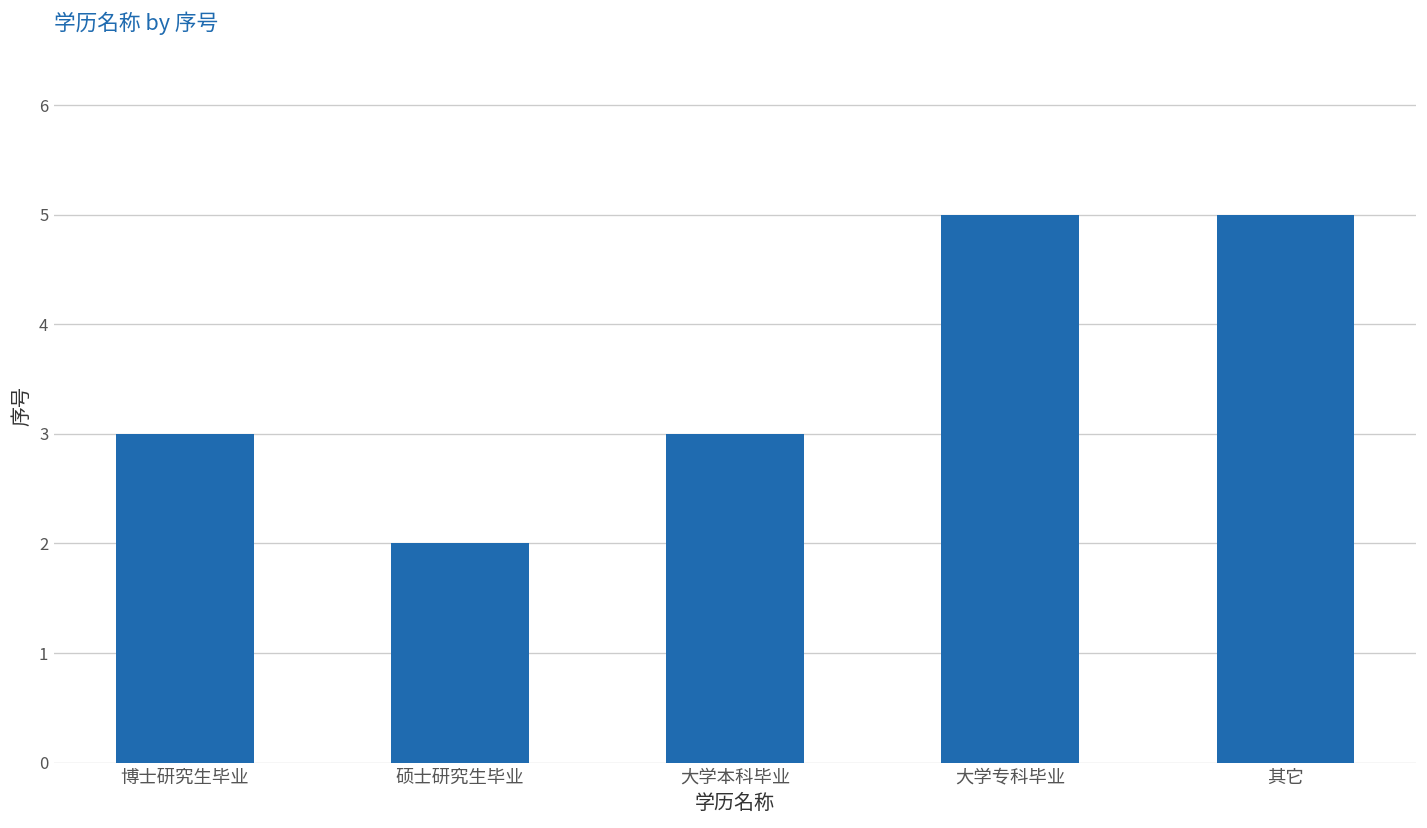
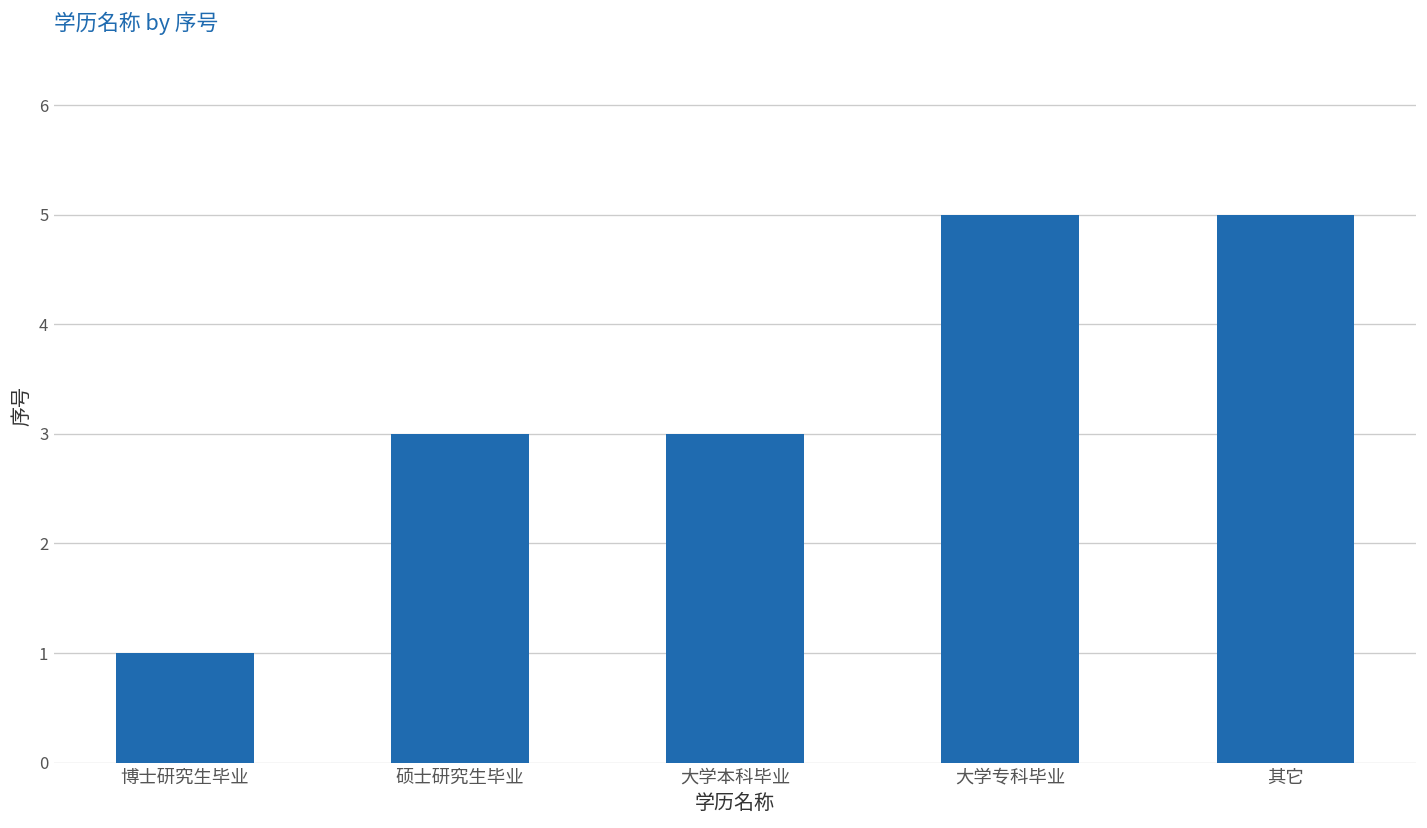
博士研究生毕业: 3 -> 1
硕士研究生毕业: 2 -> 3
